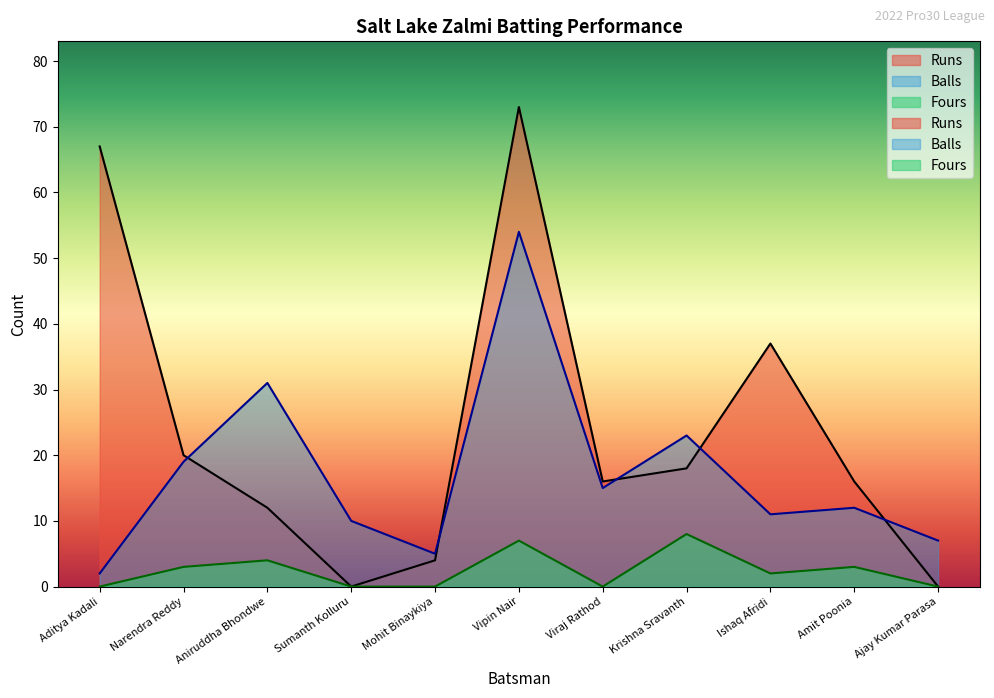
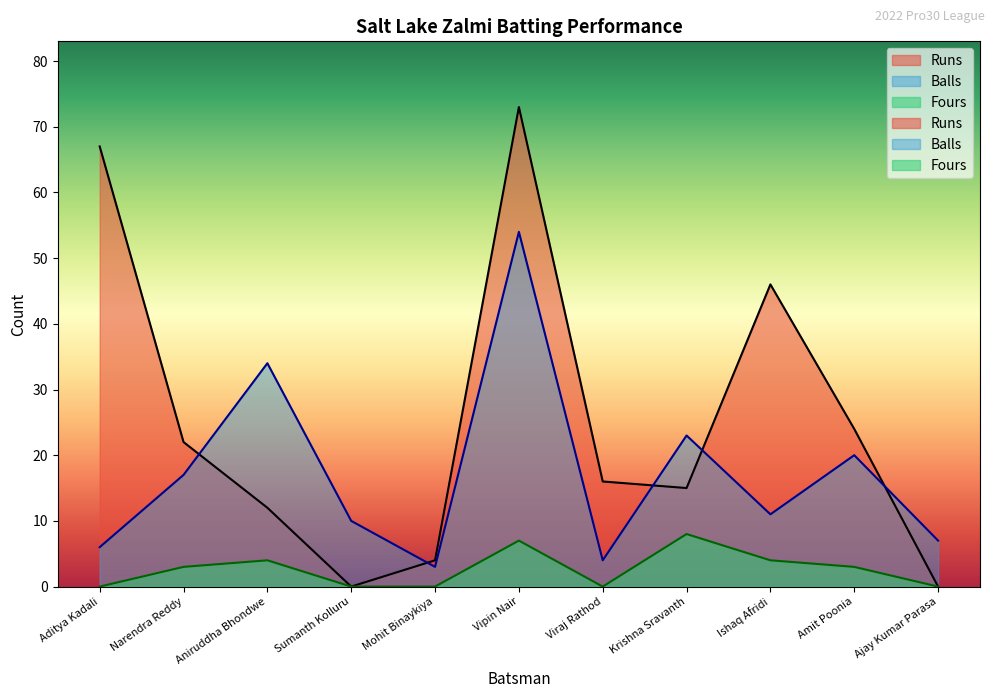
Balls, Aditya Kadali: 2 -> 6
Runs, Narendra Reddy: 20 -> 22
Balls, Narendra Reddy: 19 -> 17
Balls, Aniruddha Bhondwe: 31 -> 34
Balls, Mohit Binaykiya: 5 -> 3
Balls, Viraj Rathod: 15 -> 4
Runs, Krishna Sravanth: 18 -> 15
Runs, Ishaq Afridi: 37 -> 46
Fours, Ishaq Afridi: 2 -> 4
Runs, Amit Poonia: 16 -> 24
Balls, Amit Poonia: 12 -> 20
